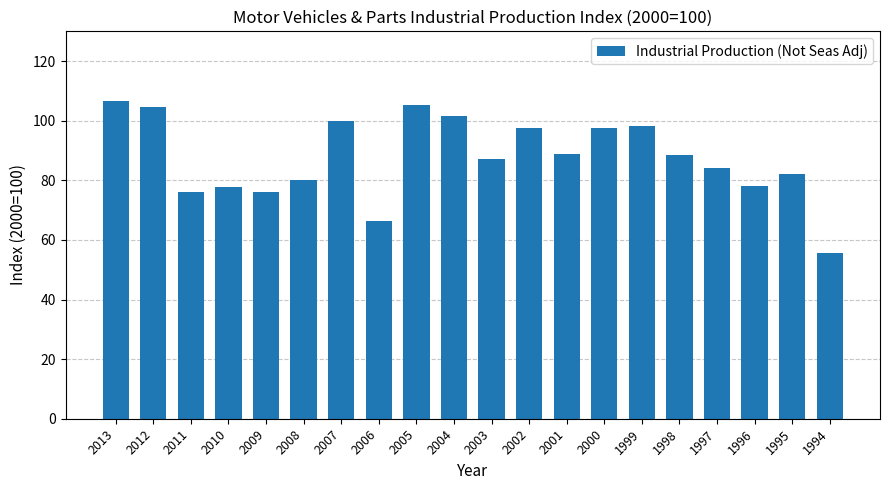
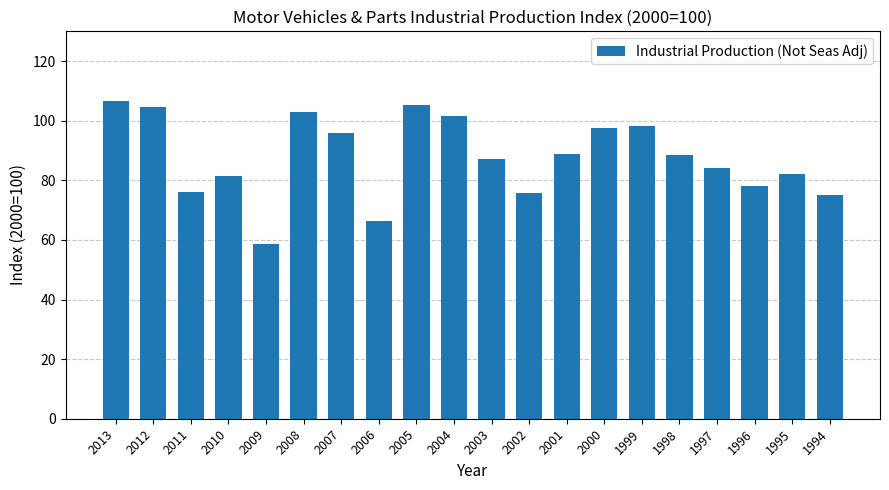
2010: 78 -> 81
2009: 76 -> 59
2008: 80 -> 103
2007: 100 -> 96
2002: 98 -> 76
1994: 55 -> 75
